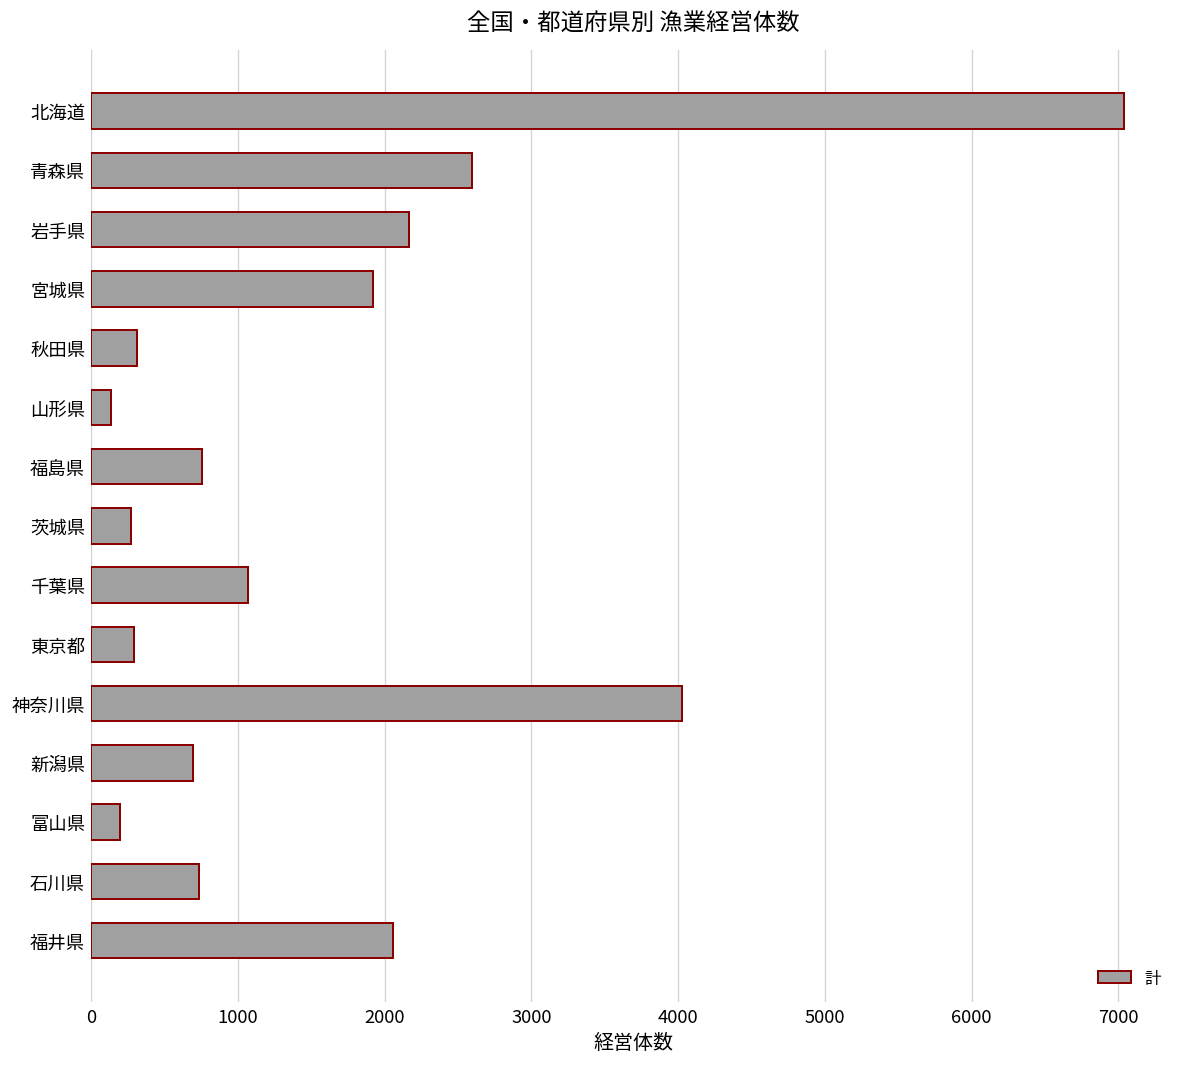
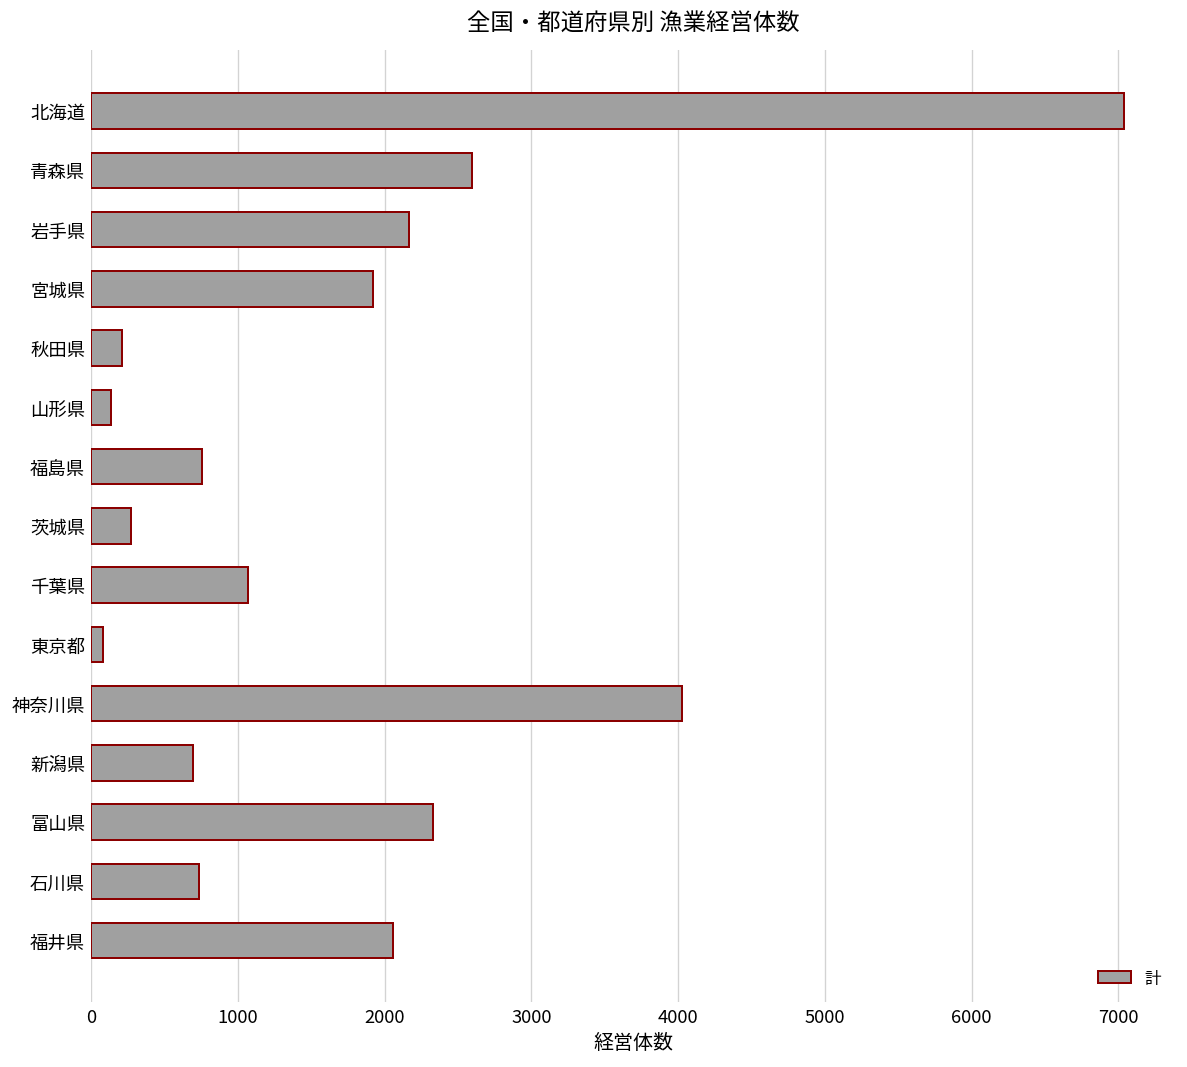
秋田県: 310 -> 210
東京都: 290 -> 80
富山県: 200 -> 2330
